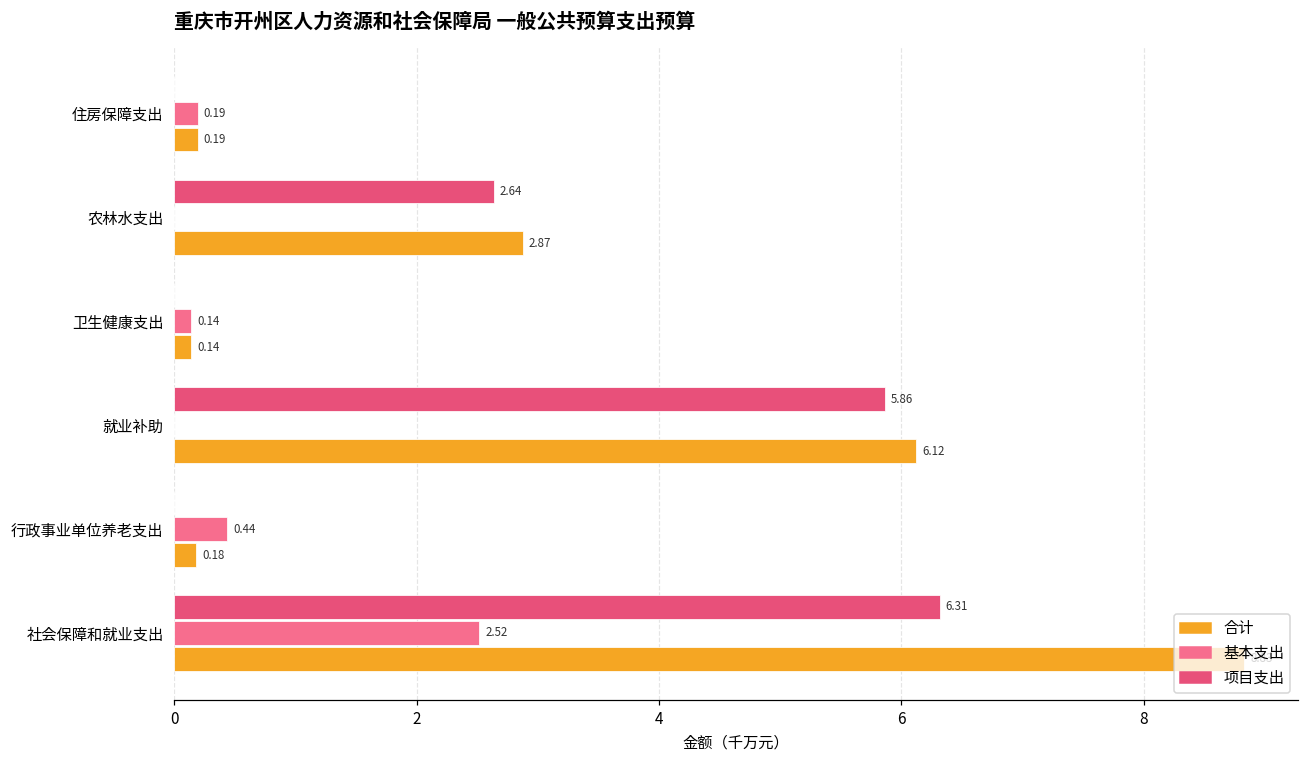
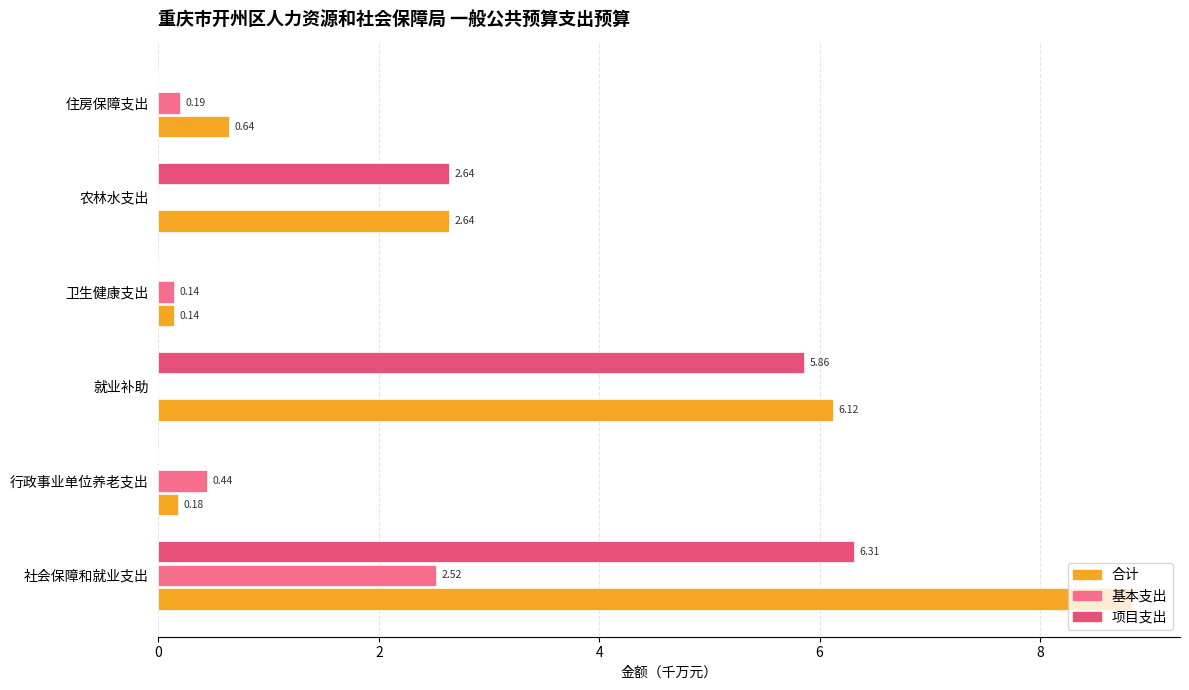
合计, 住房保障支出: 0.19 -> 0.64
合计, 农林水支出: 2.87 -> 2.64
